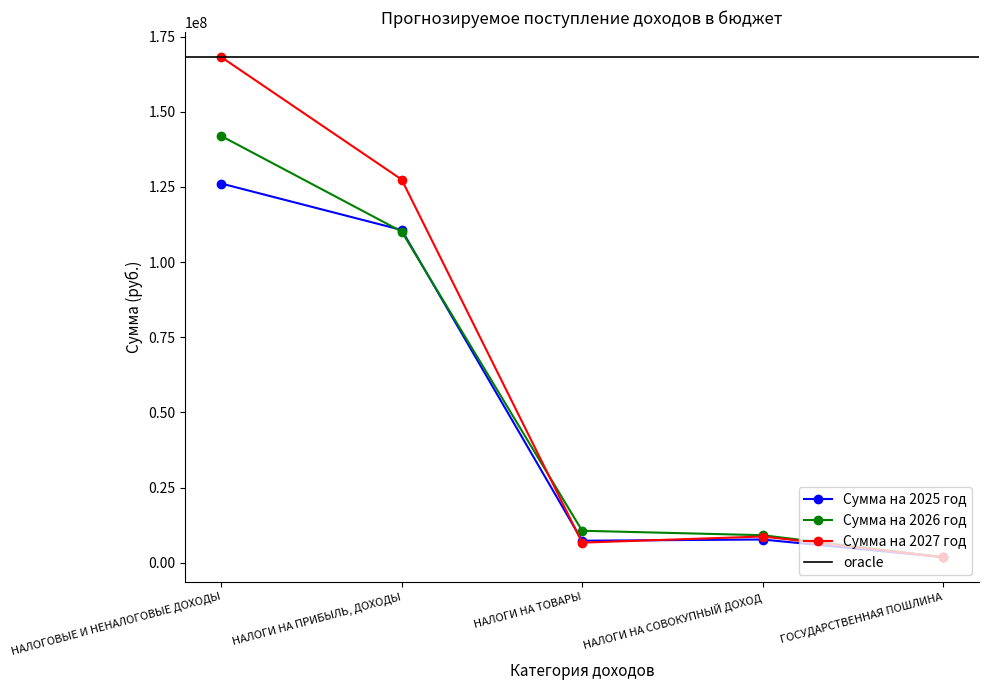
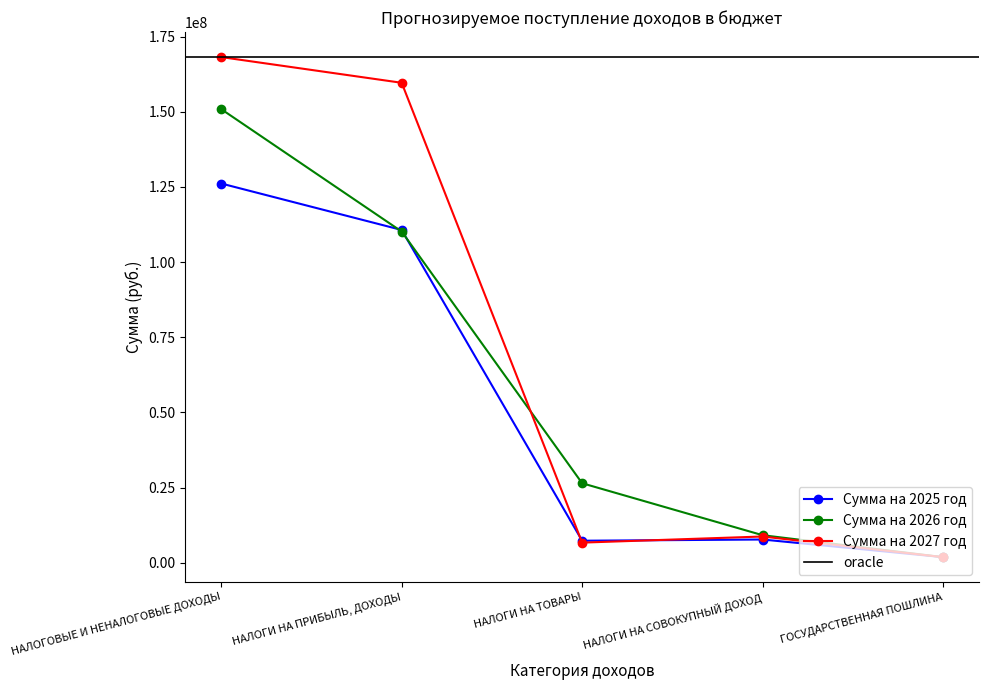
Сумма на 2026 год, НАЛОГОВЫЕ И НЕНАЛОГОВЫЕ ДОХОДЫ: 142000000 -> 151000000
Сумма на 2027 год, НАЛОГИ НА ПРИБЫЛЬ, ДОХОДЫ: 127000000 -> 160000000
Сумма на 2026 год, НАЛОГИ НА ТОВАРЫ: 11000000 -> 26000000
